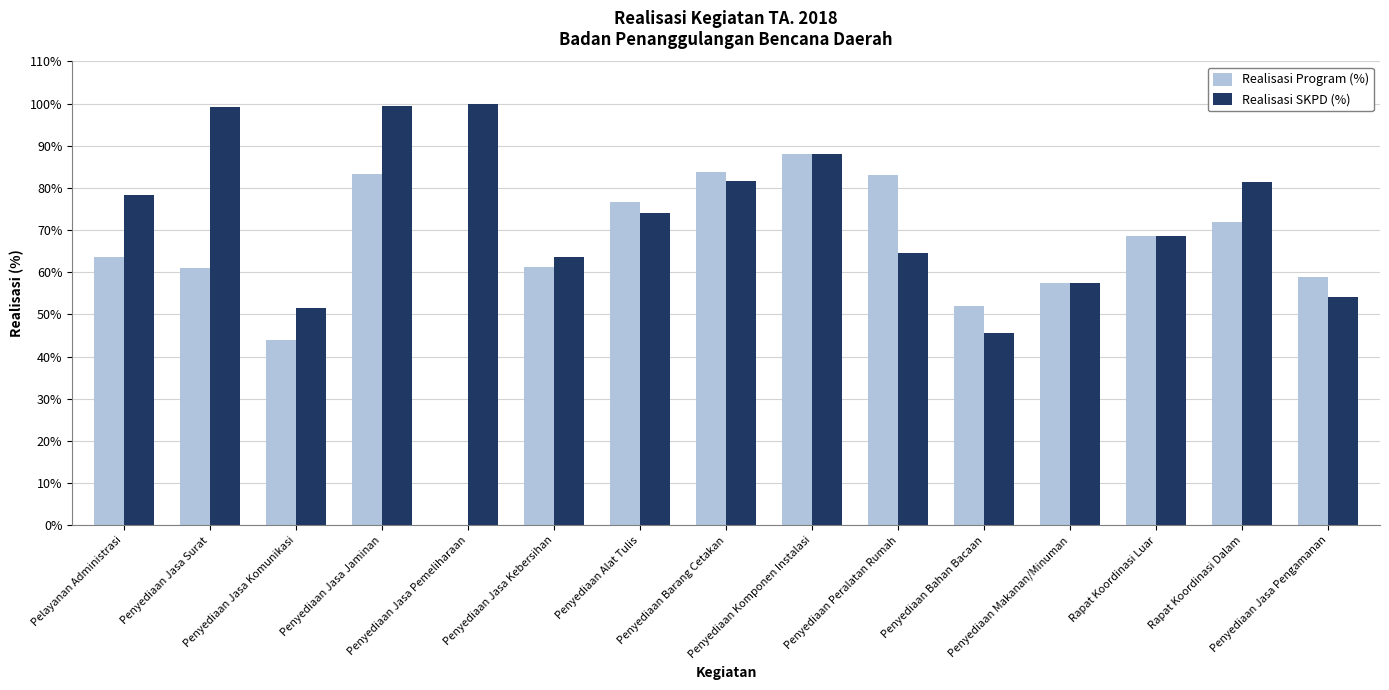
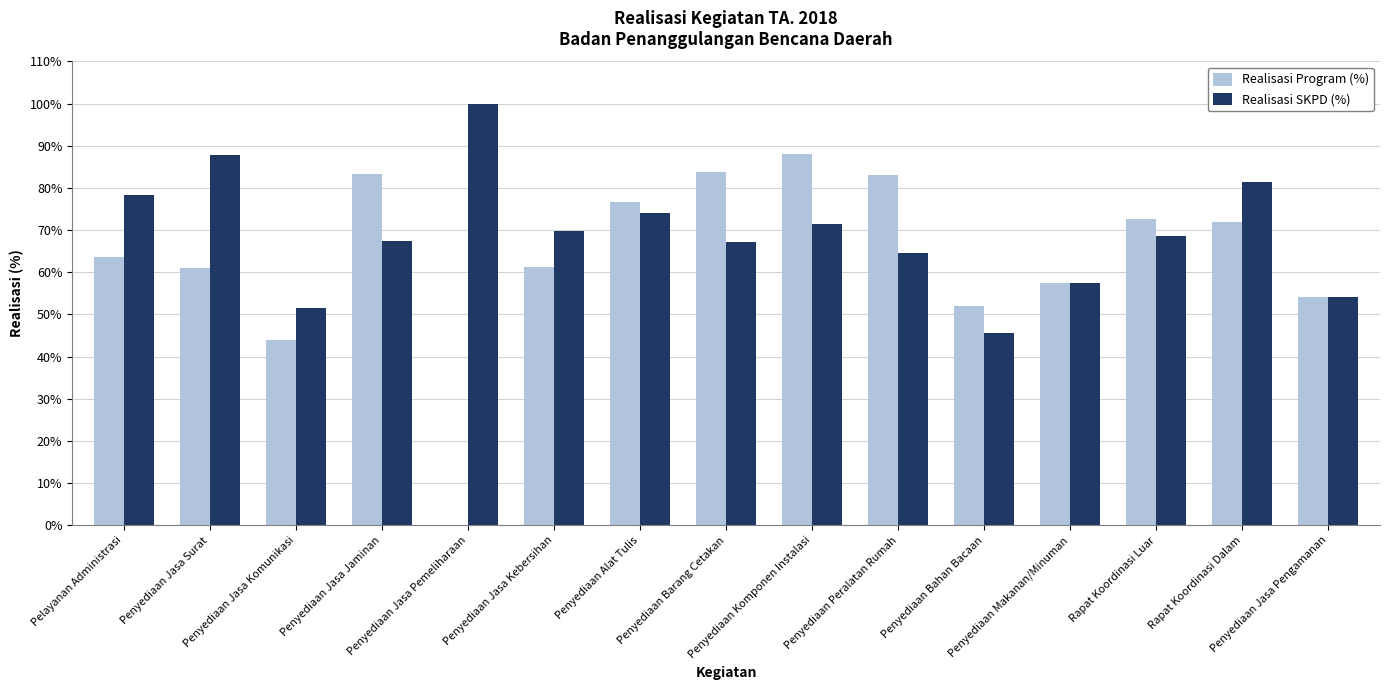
Realisasi SKPD (%), Penyediaan Jasa Surat: 99% -> 88%
Realisasi SKPD (%), Penyediaan Jasa Jaminan: 99% -> 67%
Realisasi SKPD (%), Penyediaan Jasa Kebersihan: 64% -> 70%
Realisasi SKPD (%), Penyediaan Barang Cetakan: 82% -> 67%
Realisasi SKPD (%), Penyediaan Komponen Instalasi: 88% -> 71%
Realisasi Program (%), Rapat Koordinasi Luar: 69% -> 73%
Realisasi Program (%), Penyediaan Jasa Pengamanan: 59% -> 54%
